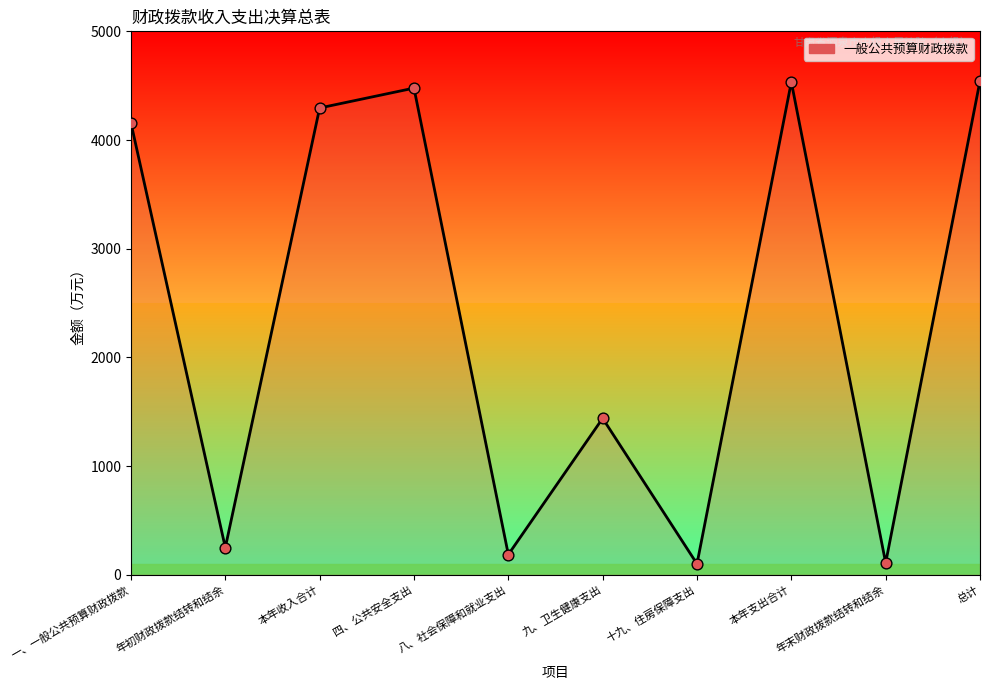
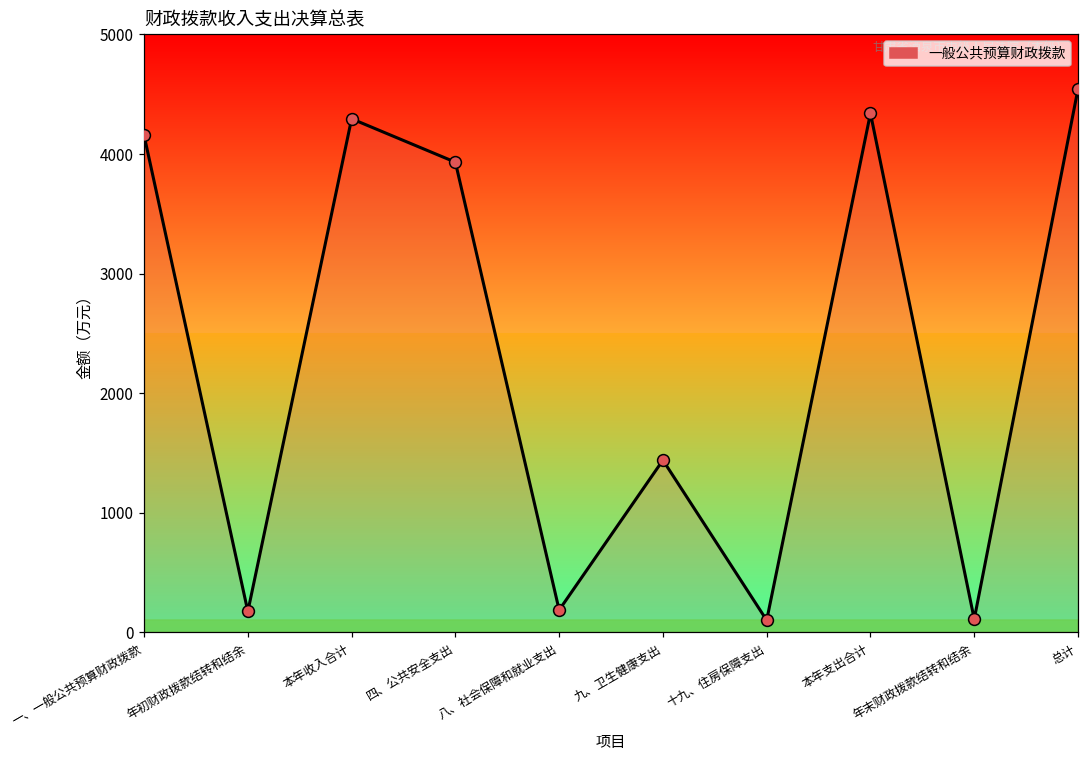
年初财政拨款结转和结余: 250 -> 170
四、公共安全支出: 4480 -> 3930
本年支出合计: 4530 -> 4340
